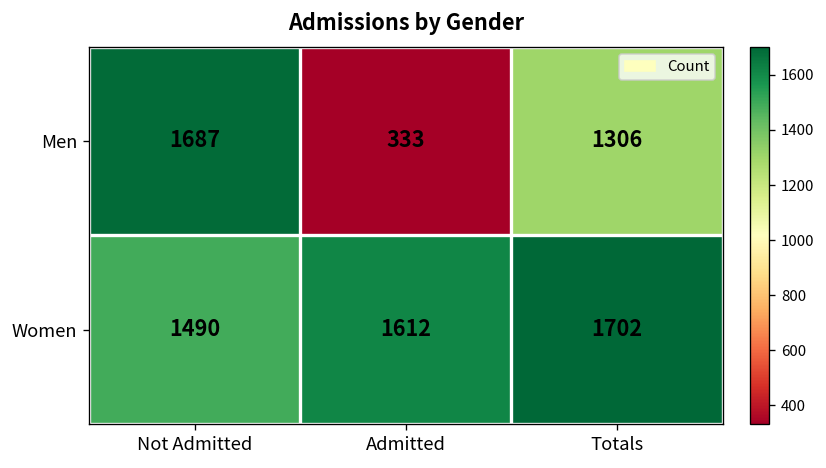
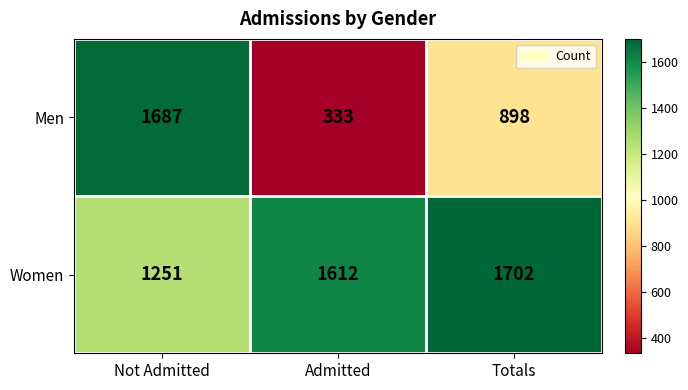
Men, Totals: 1306 -> 898
Women, Not Admitted: 1490 -> 1251
